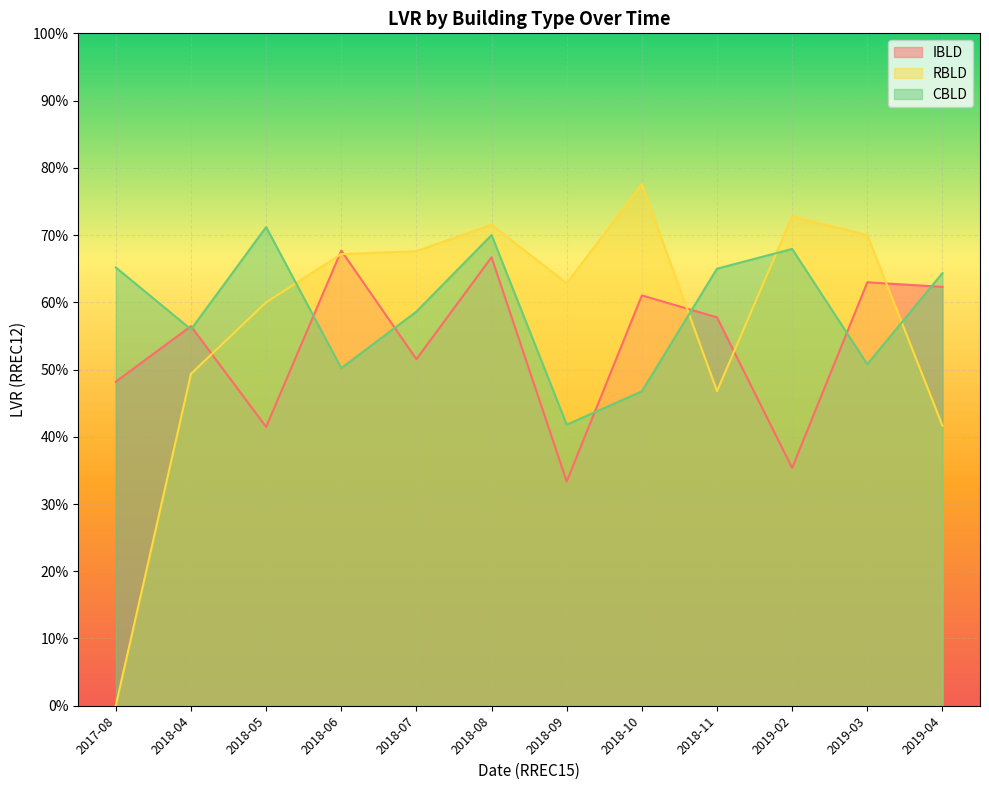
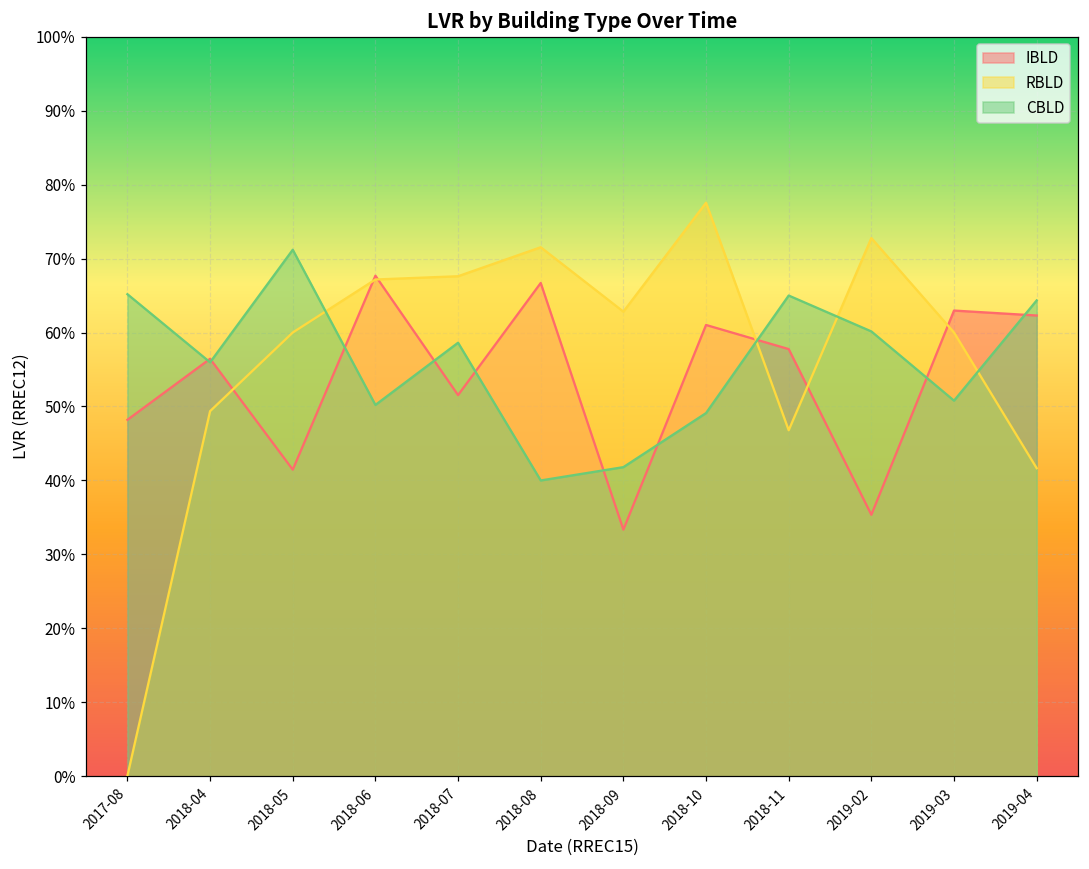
CBLD, 2018-08: 70% -> 40%
CBLD, 2018-10: 47% -> 49%
CBLD, 2019-02: 68% -> 60%
RBLD, 2019-03: 70% -> 60%
